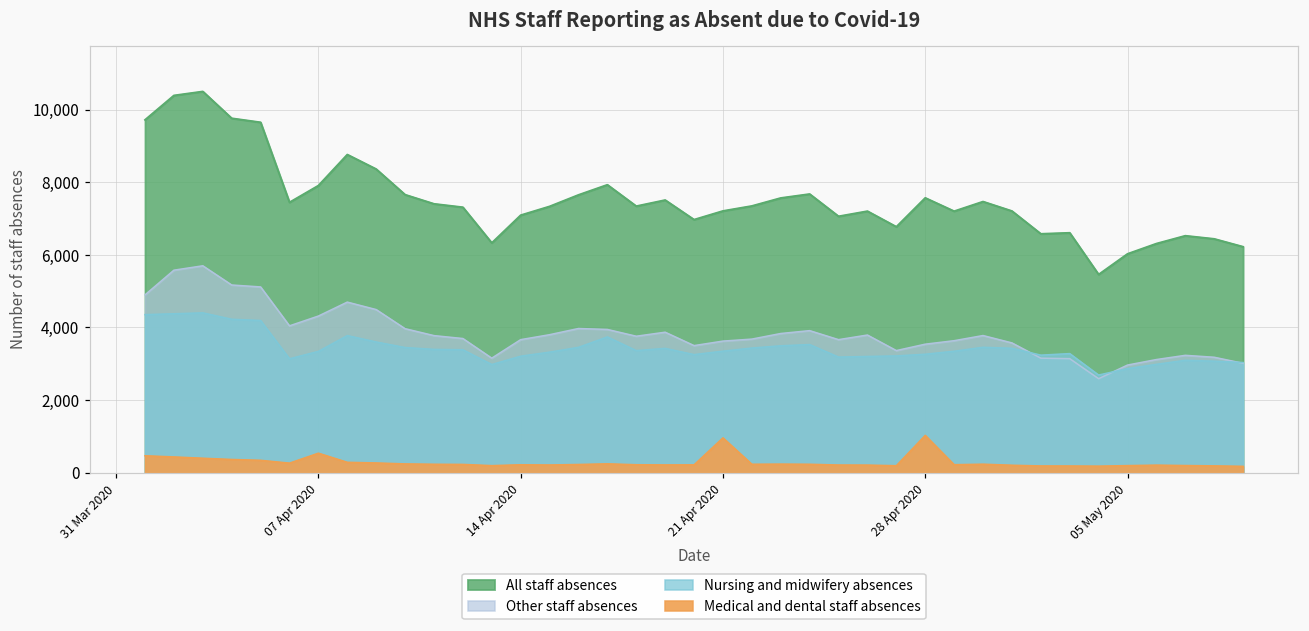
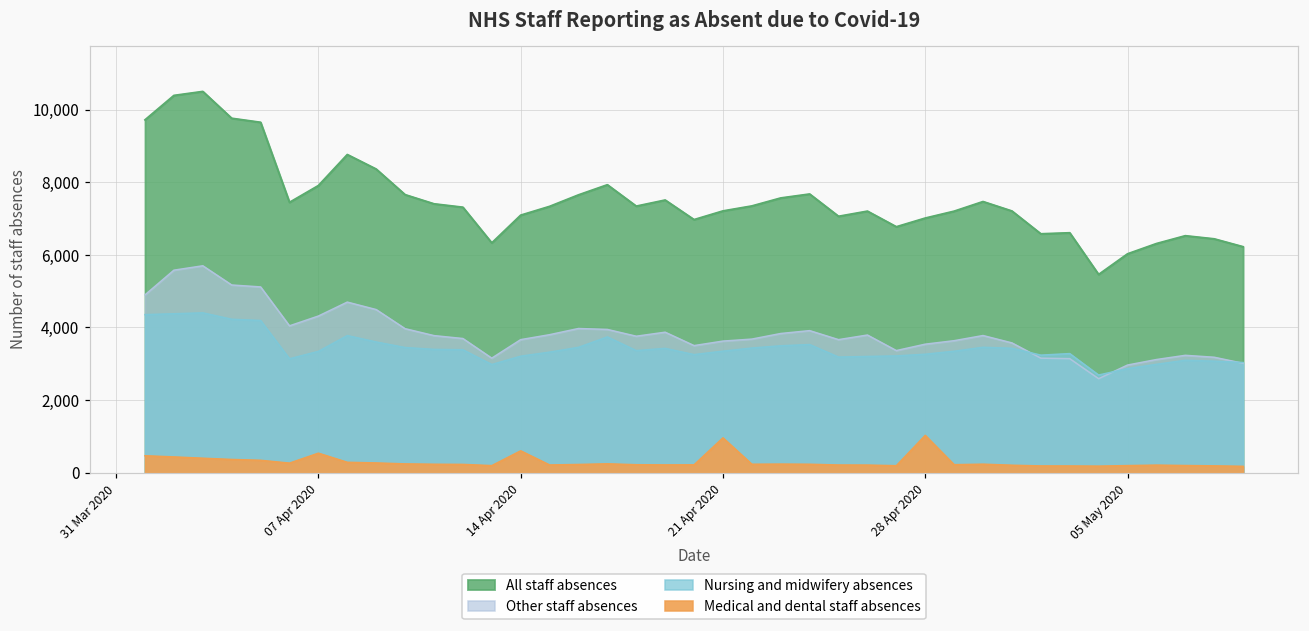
Medical and dental staff absences, 14 Apr 2020: 200 -> 600
All staff absences, 28 Apr 2020: 7,600 -> 7,000
